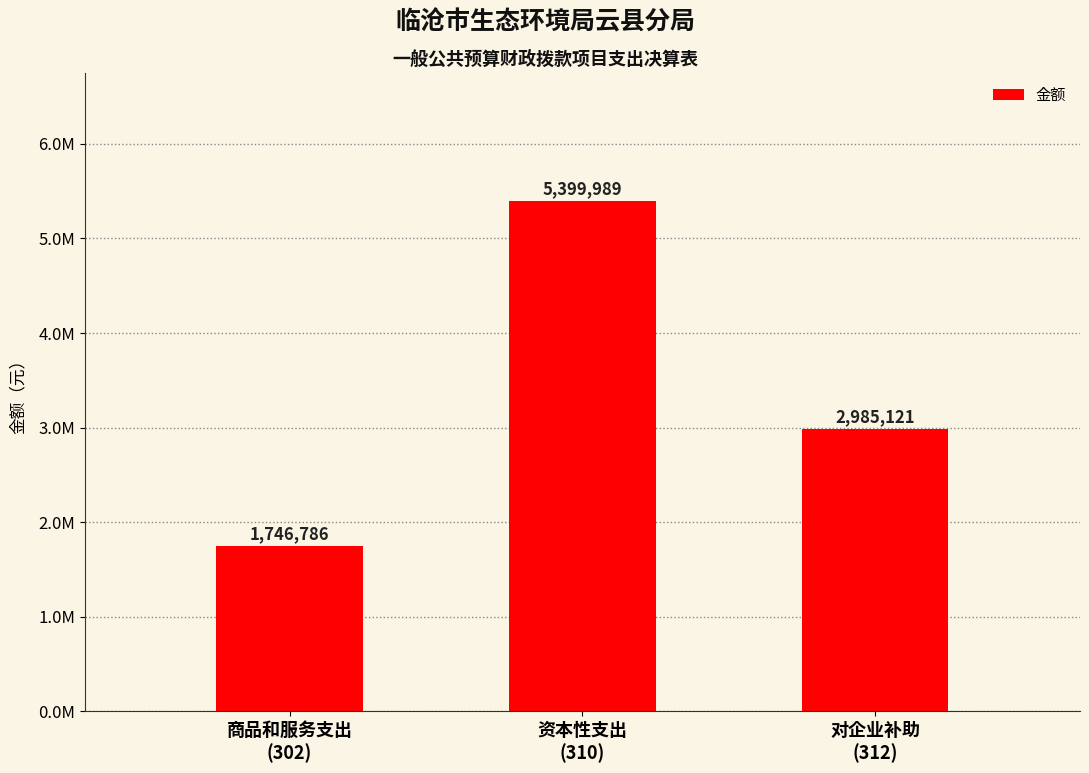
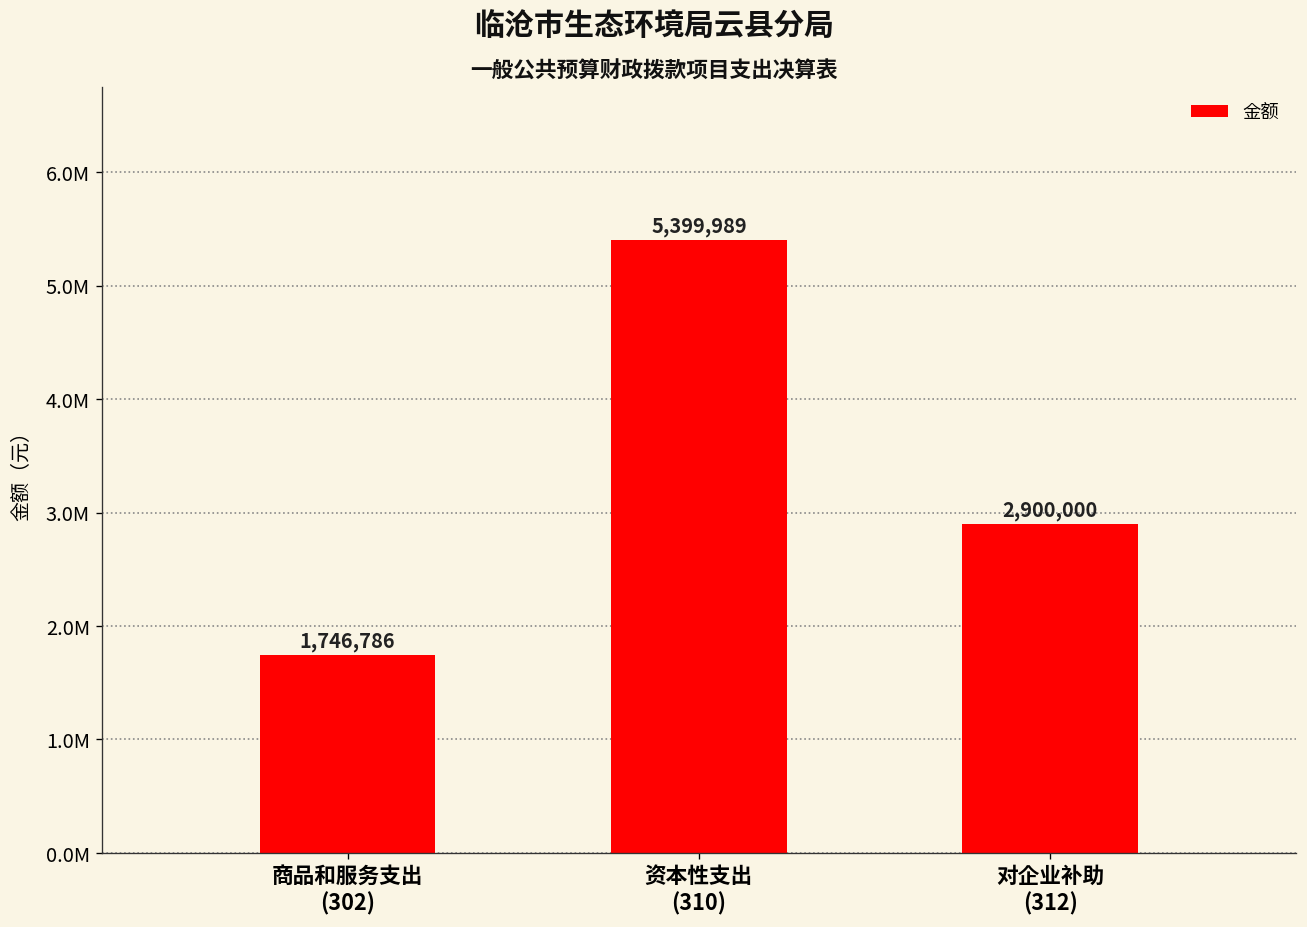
对企业补助 (312): 2,985,121 -> 2,900,000
